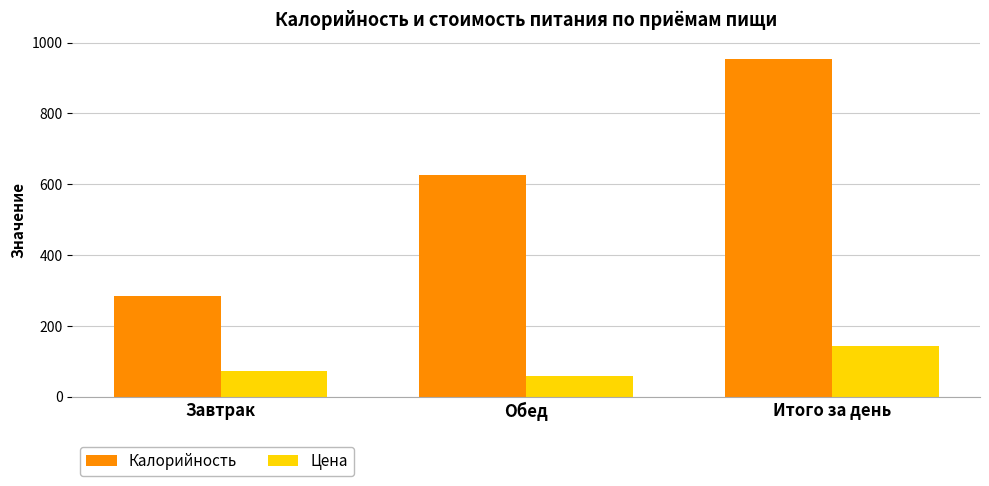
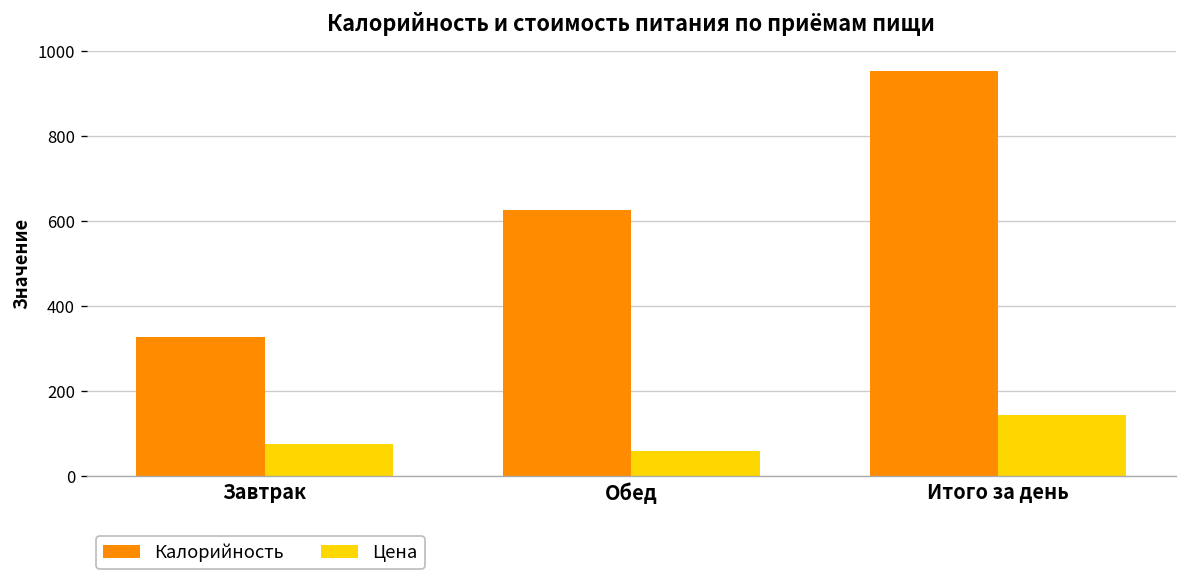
Калорийность, Завтрак: 280 -> 330
